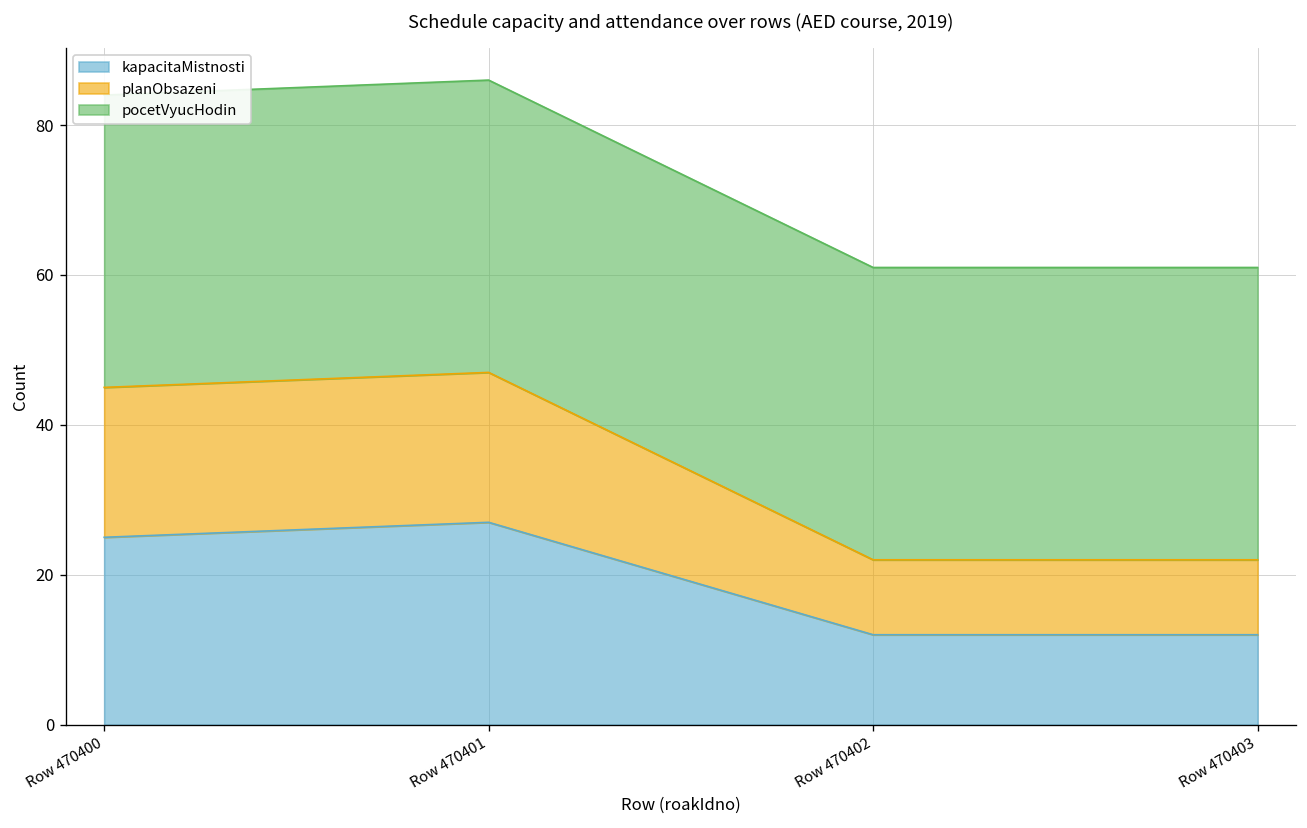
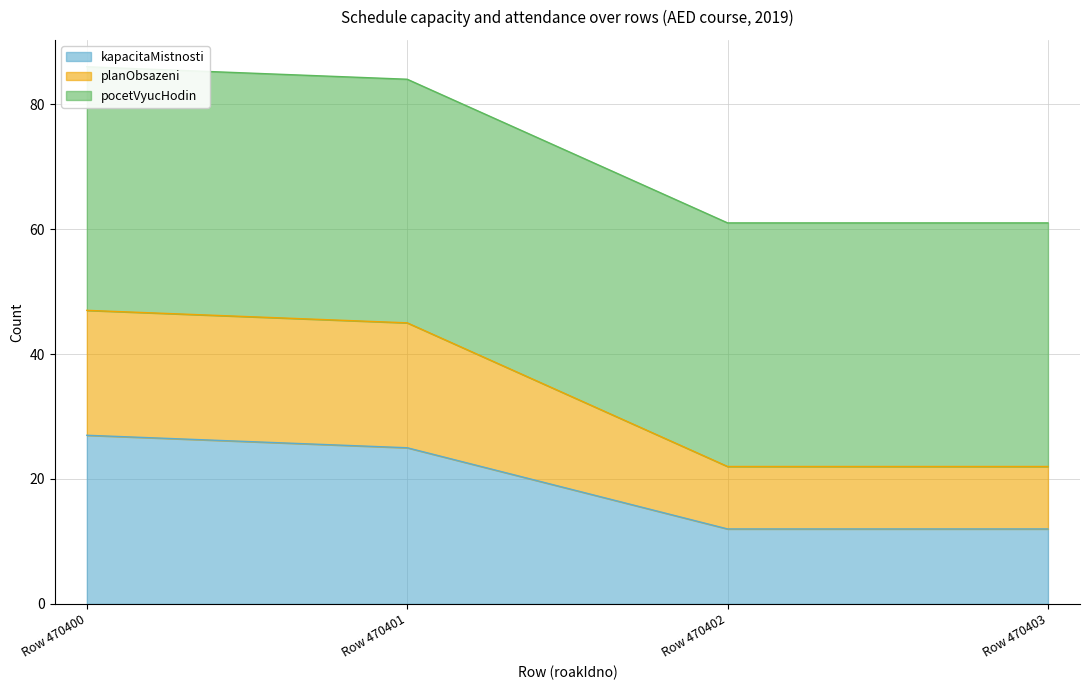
kapacitaMistnosti, Row 470400: 25 -> 27
kapacitaMistnosti, Row 470401: 27 -> 25
